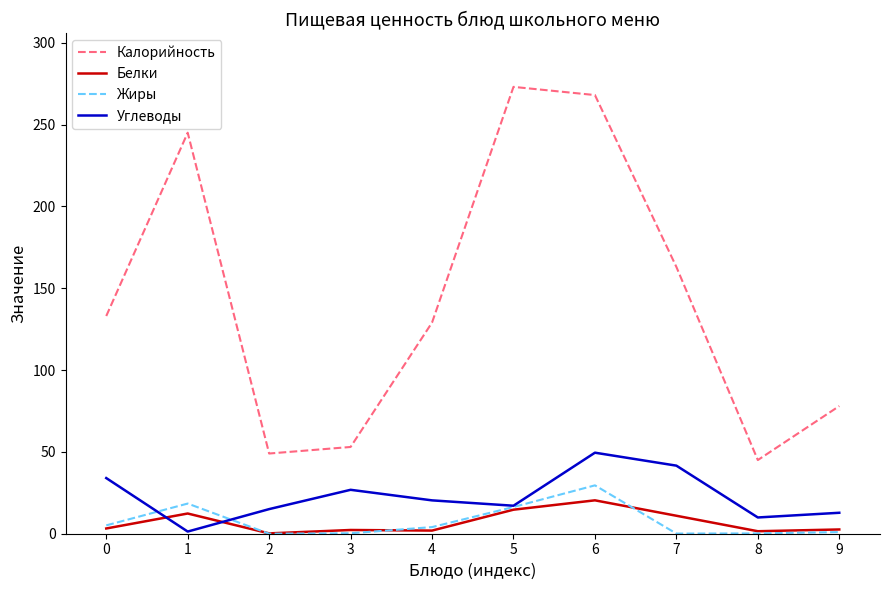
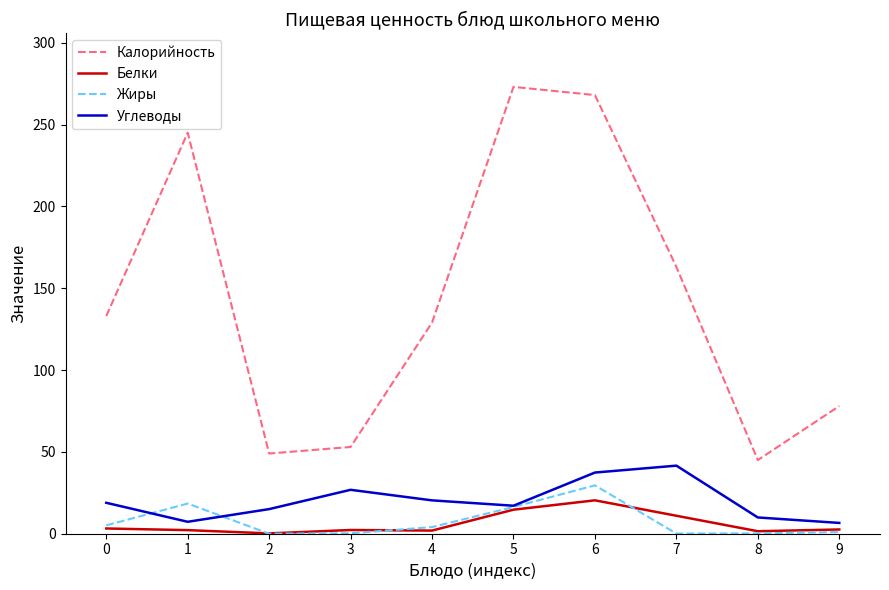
Углеводы, 0: 34 -> 19
Белки, 1: 12 -> 2
Углеводы, 1: 1 -> 7
Углеводы, 6: 50 -> 37
Углеводы, 9: 13 -> 7
